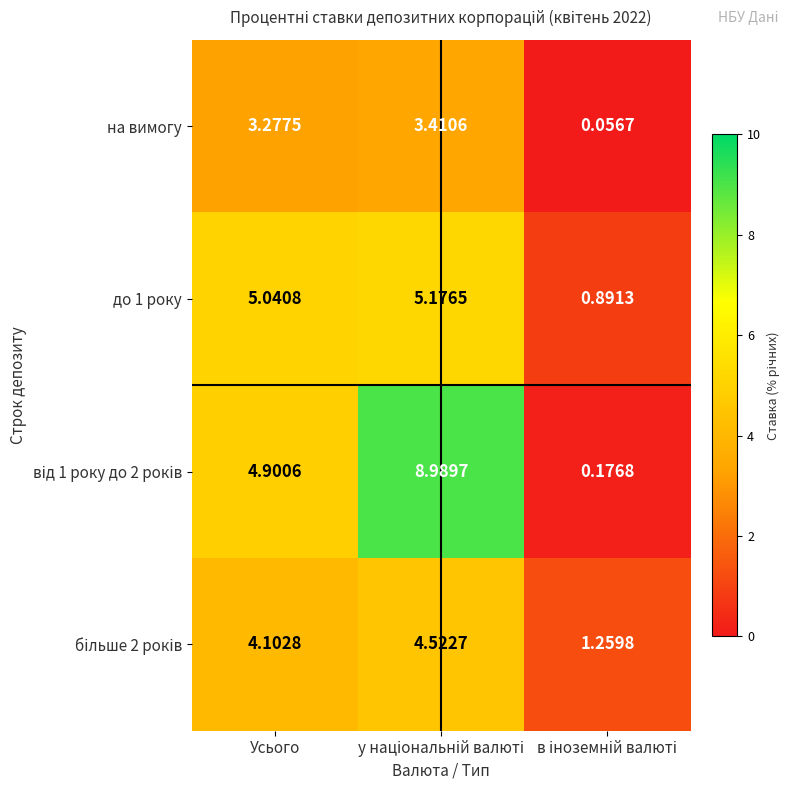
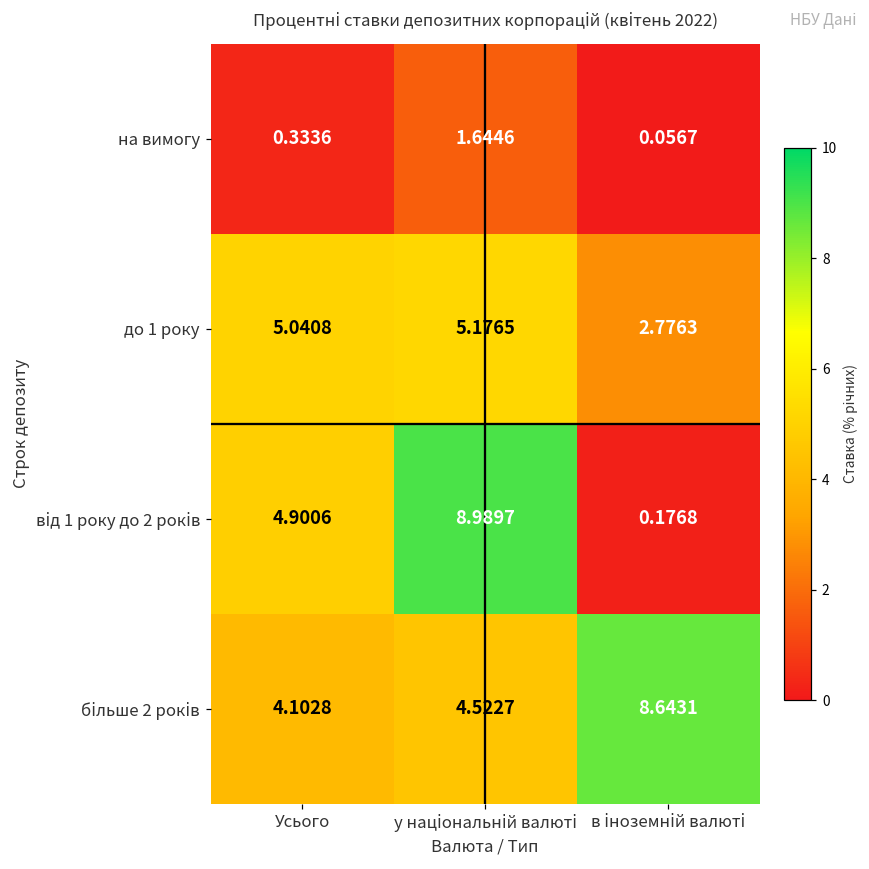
на вимогу, Усього: 3.2775 -> 0.3336
на вимогу, у національній валюті: 3.4106 -> 1.6446
до 1 року, в іноземній валюті: 0.8913 -> 2.7763
більше 2 років, в іноземній валюті: 1.2598 -> 8.6431
